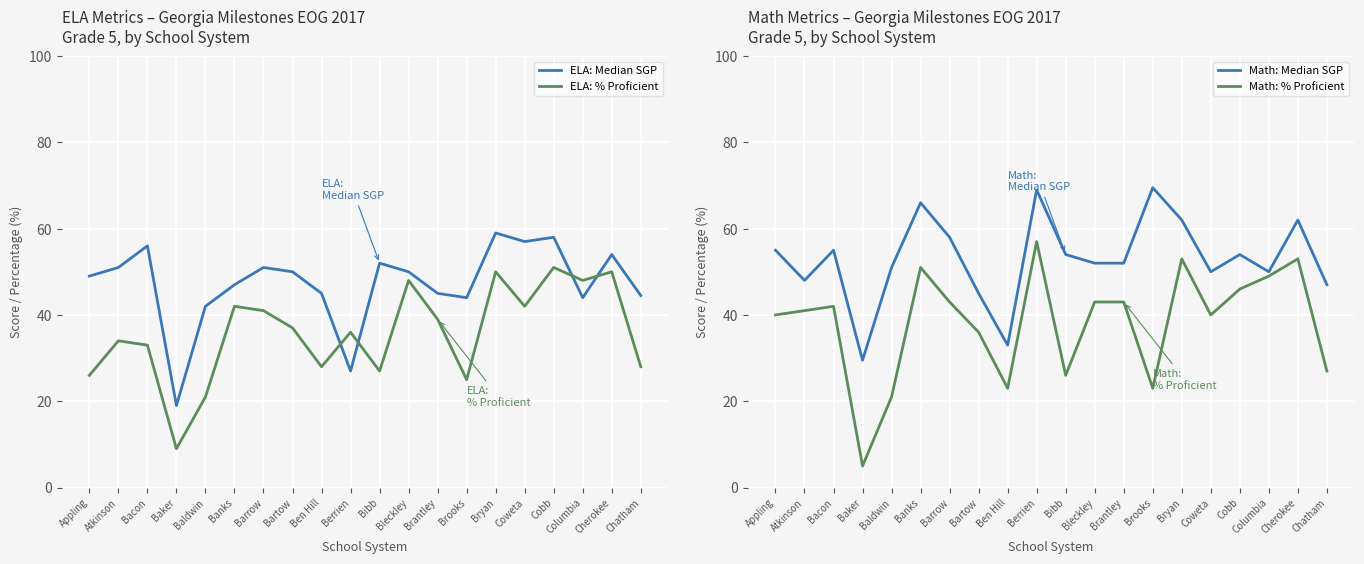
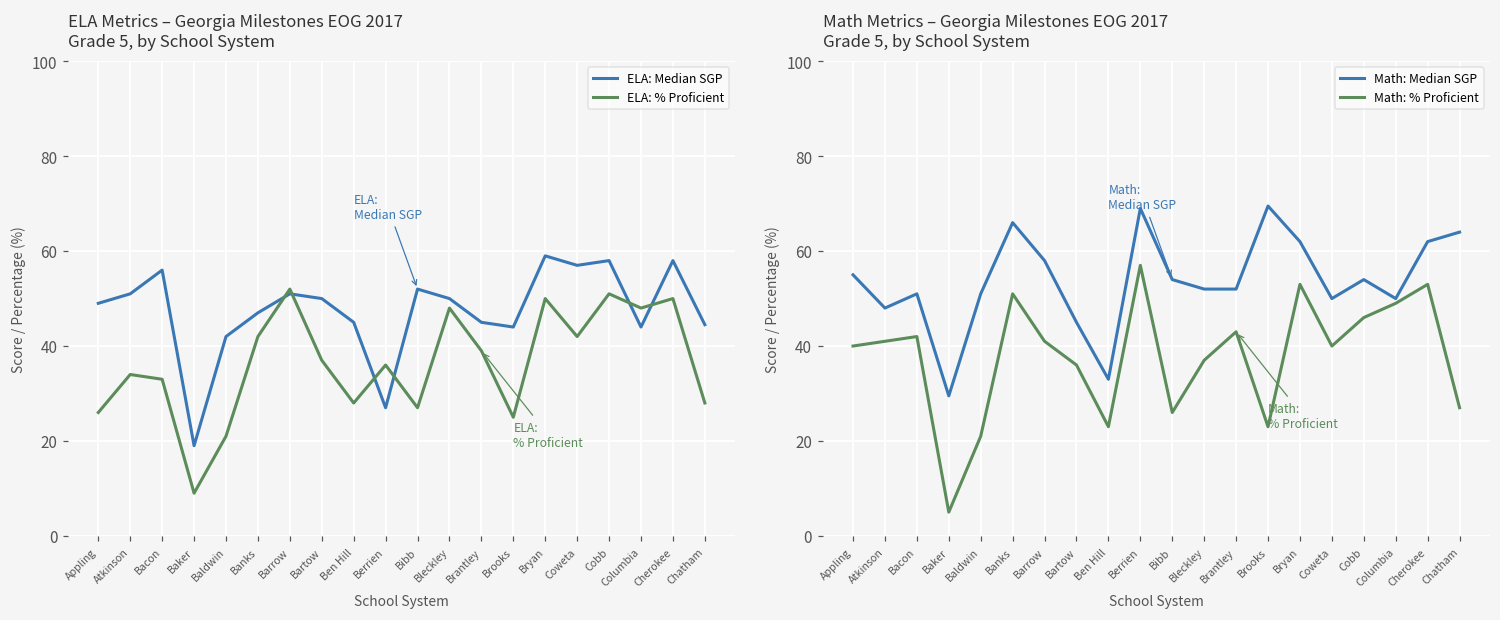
ELA Metrics – Georgia Milestones EOG 2017 Grade 5, by School System, ELA: % Proficient, Barrow: 41 -> 52
ELA Metrics – Georgia Milestones EOG 2017 Grade 5, by School System, ELA: Median SGP, Cherokee: 54 -> 58
Math Metrics – Georgia Milestones EOG 2017 Grade 5, by School System, Math: Median SGP, Bacon: 55 -> 51
Math Metrics – Georgia Milestones EOG 2017 Grade 5, by School System, Math: % Proficient, Barrow: 43 -> 41
Math Metrics – Georgia Milestones EOG 2017 Grade 5, by School System, Math: % Proficient, Bleckley: 43 -> 37
Math Metrics – Georgia Milestones EOG 2017 Grade 5, by School System, Math: Median SGP, Chatham: 47 -> 64
